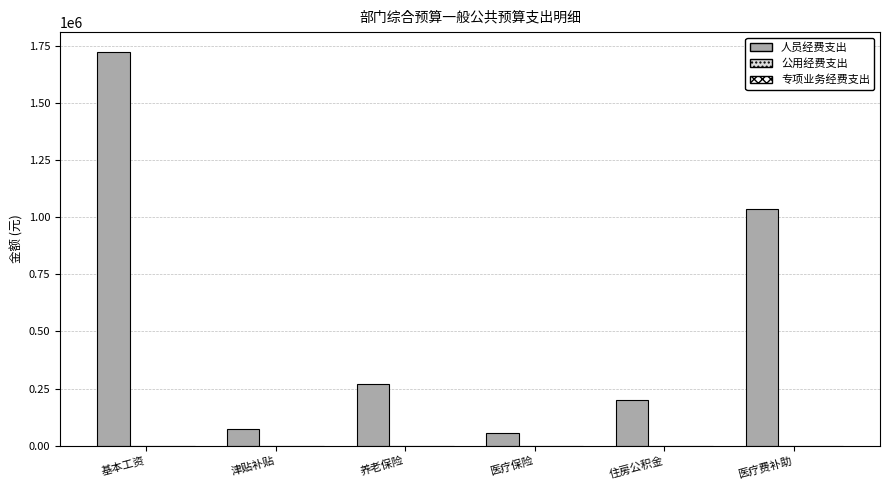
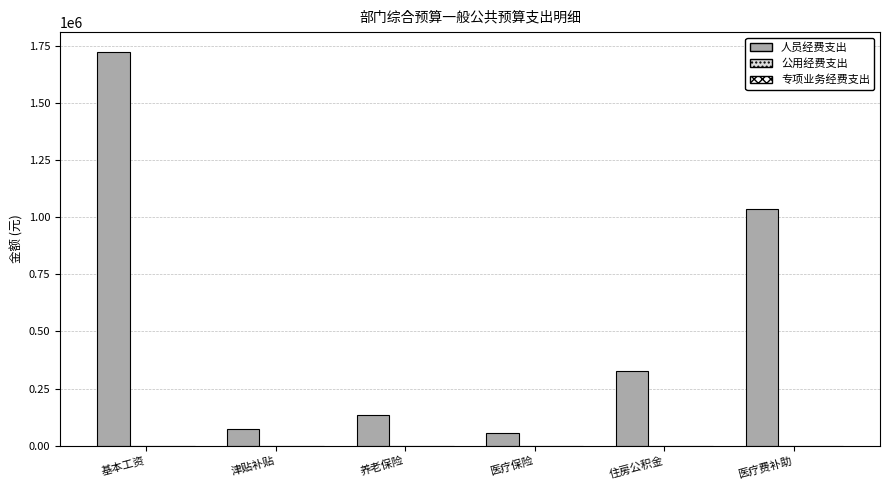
人员经费支出, 养老保险: 270000 -> 140000
人员经费支出, 住房公积金: 200000 -> 320000
